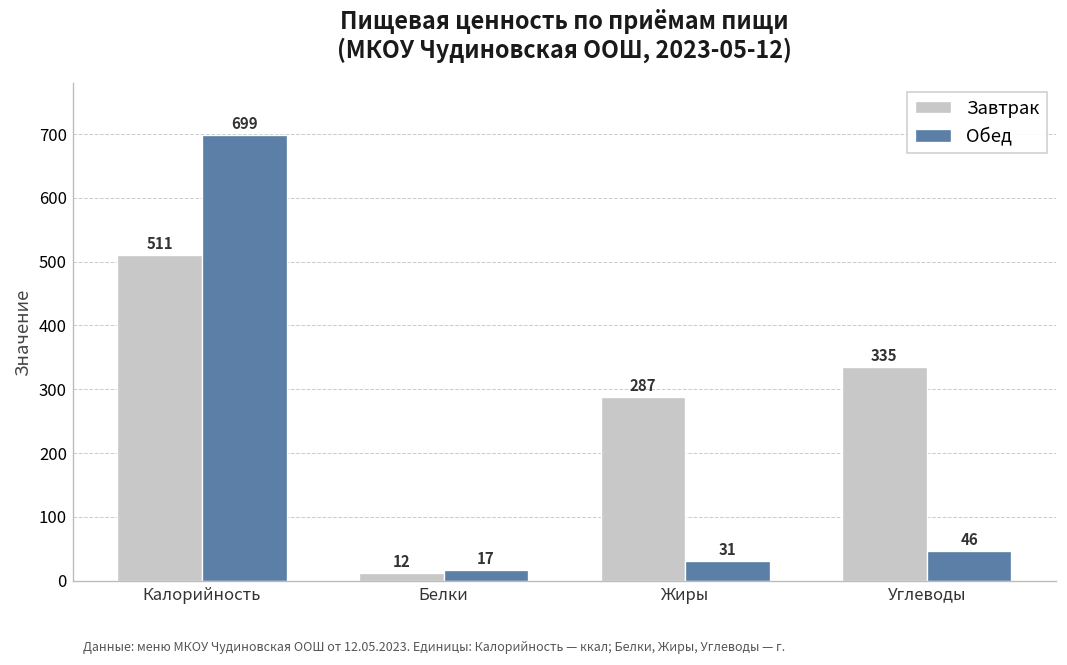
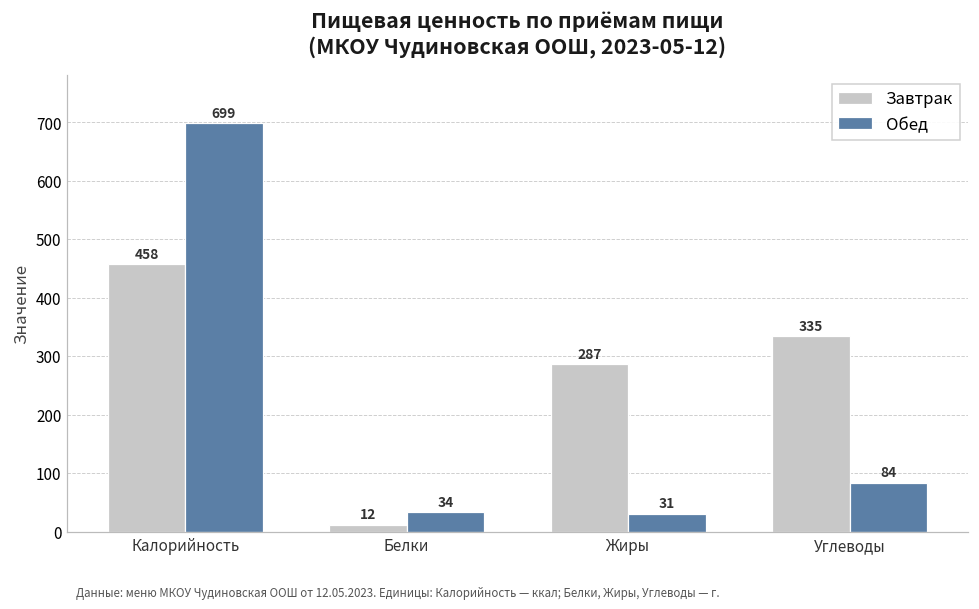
Завтрак, Калорийность: 511 -> 458
Обед, Белки: 17 -> 34
Обед, Углеводы: 46 -> 84
